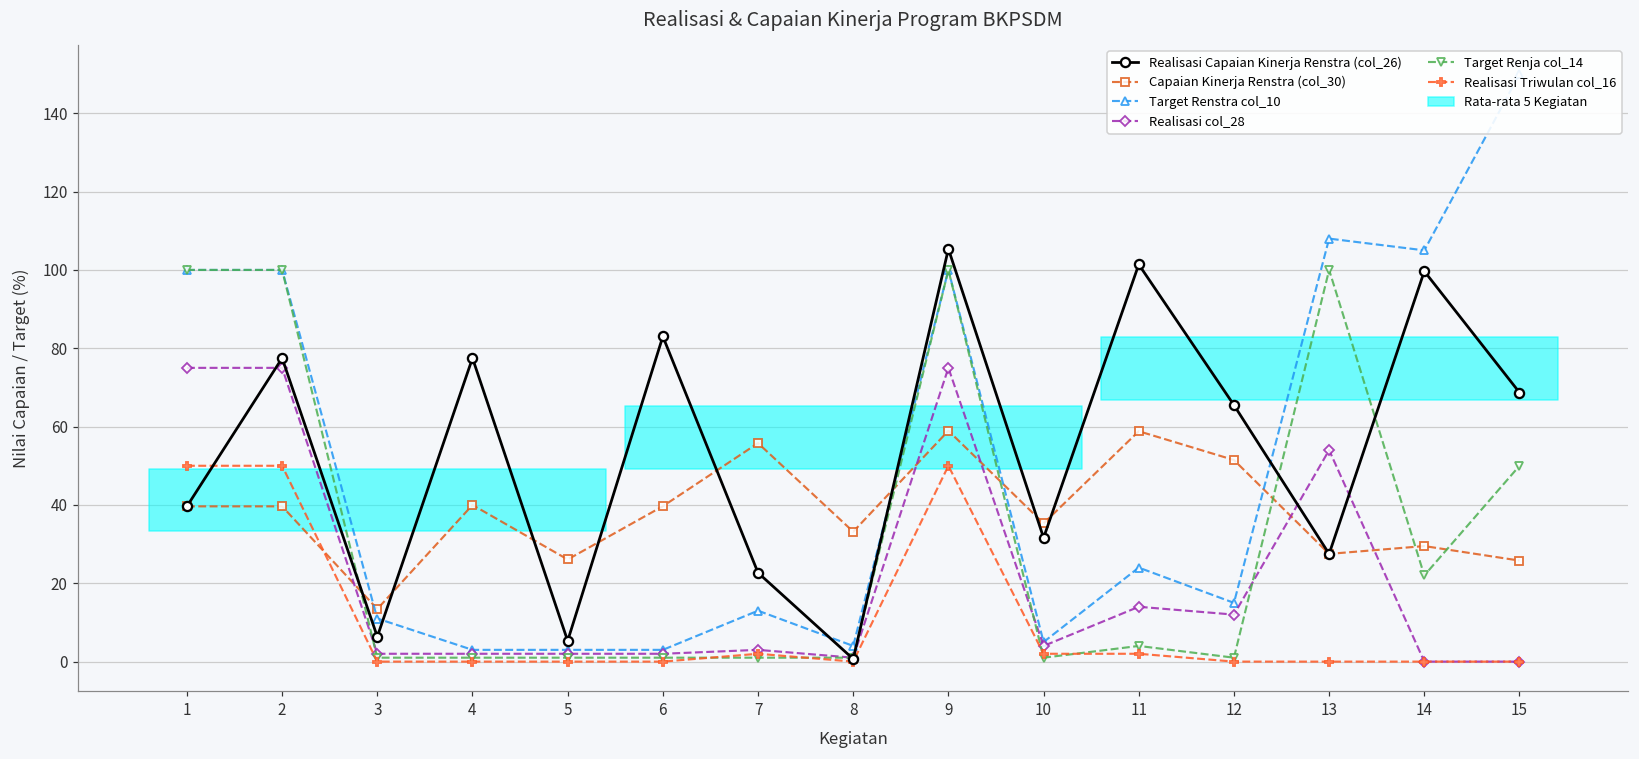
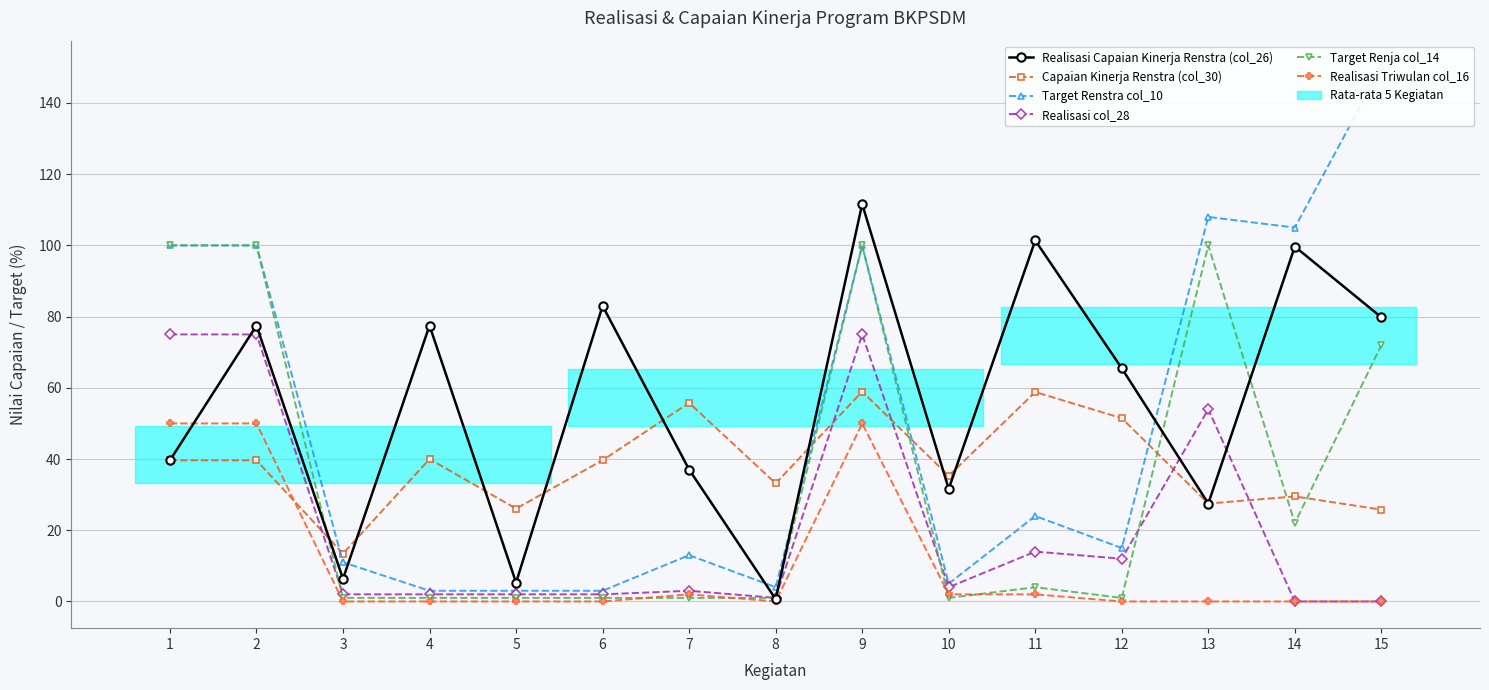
Realisasi Capaian Kinerja Renstra (col_26), 7: 23 -> 37
Realisasi Capaian Kinerja Renstra (col_26), 9: 105 -> 112
Realisasi Capaian Kinerja Renstra (col_26), 15: 69 -> 80
Target Renja col_14, 15: 50 -> 72
